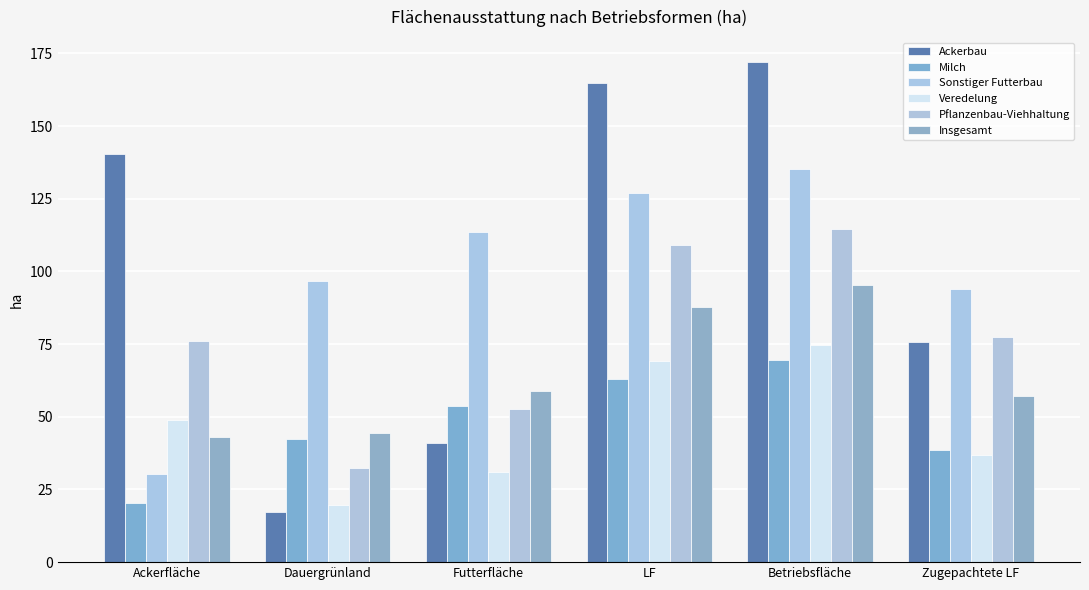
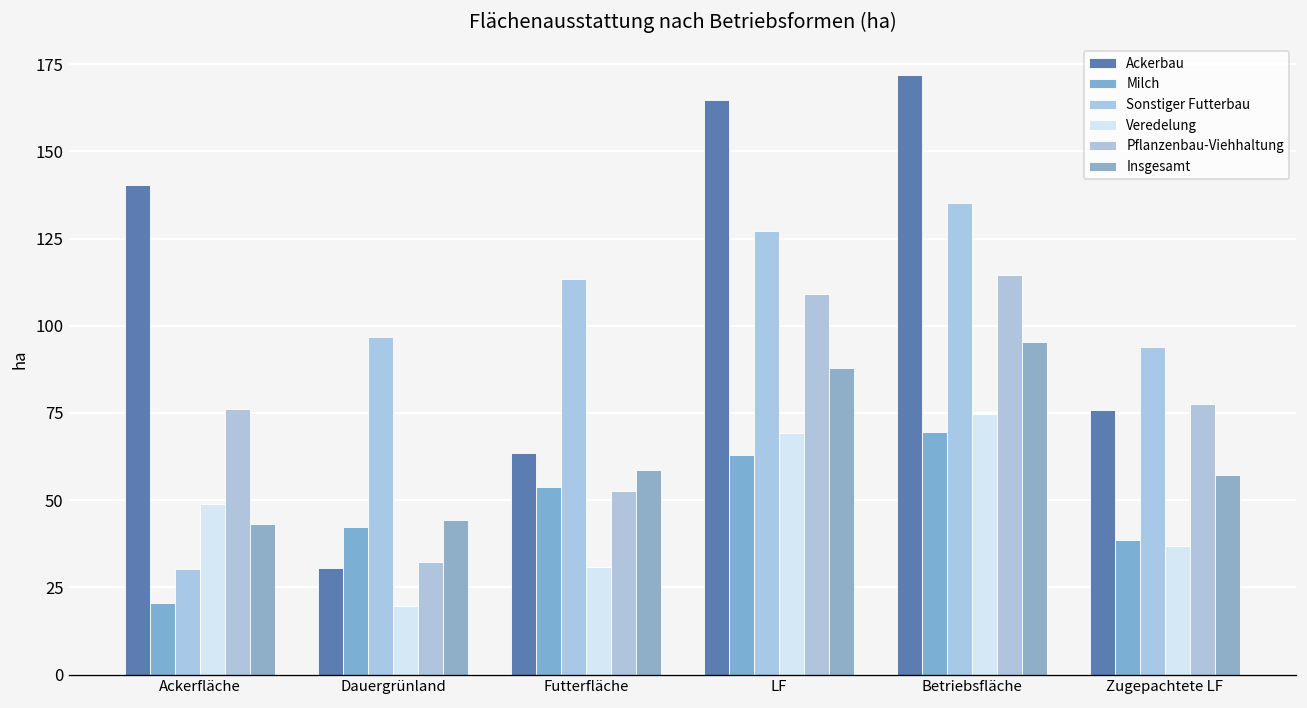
Ackerbau, Dauergrünland: 17 -> 31
Ackerbau, Futterfläche: 41 -> 64
